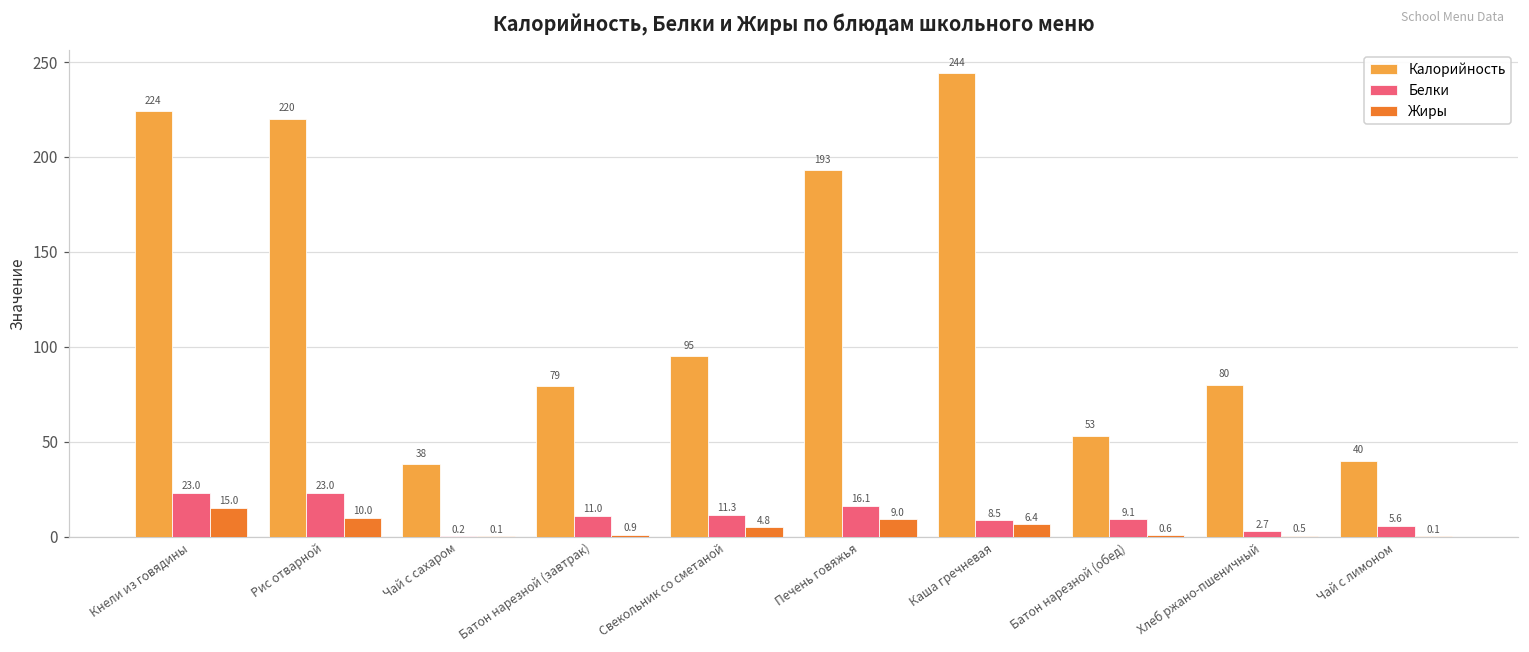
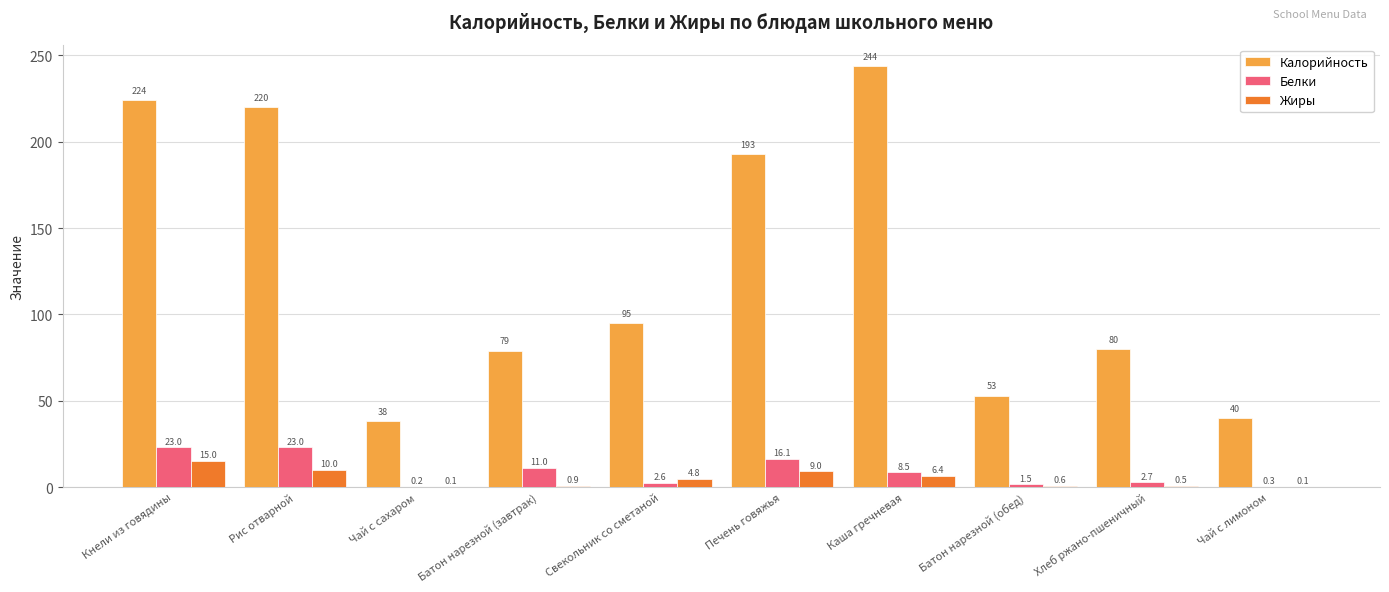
Белки, Свекольник со сметаной: 11.3 -> 2.6
Белки, Батон нарезной (обед): 9.1 -> 1.5
Белки, Чай с лимоном: 5.6 -> 0.3
